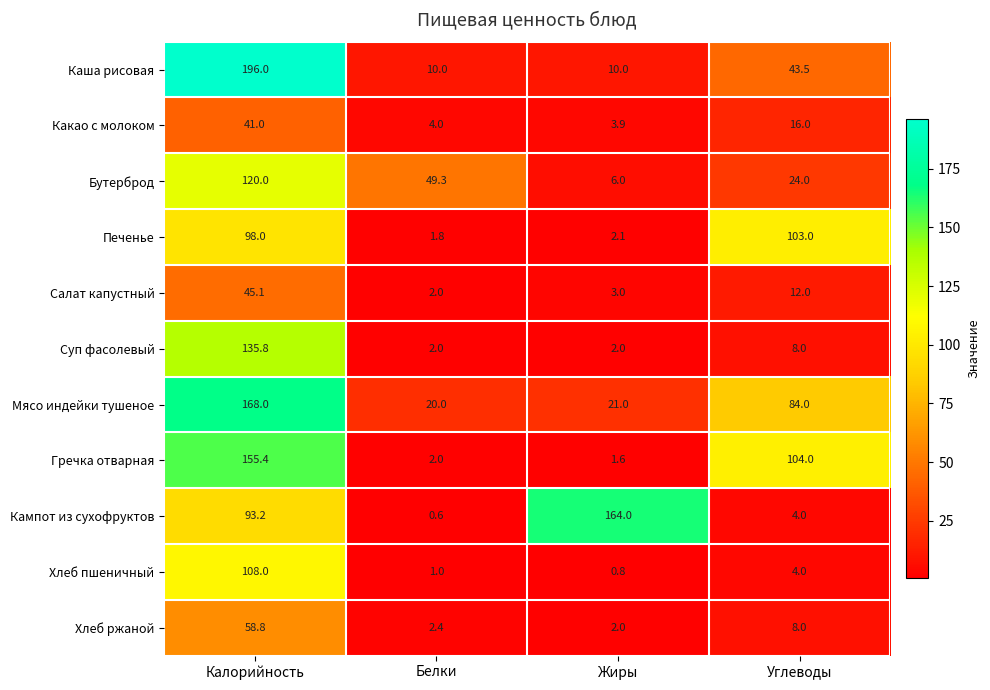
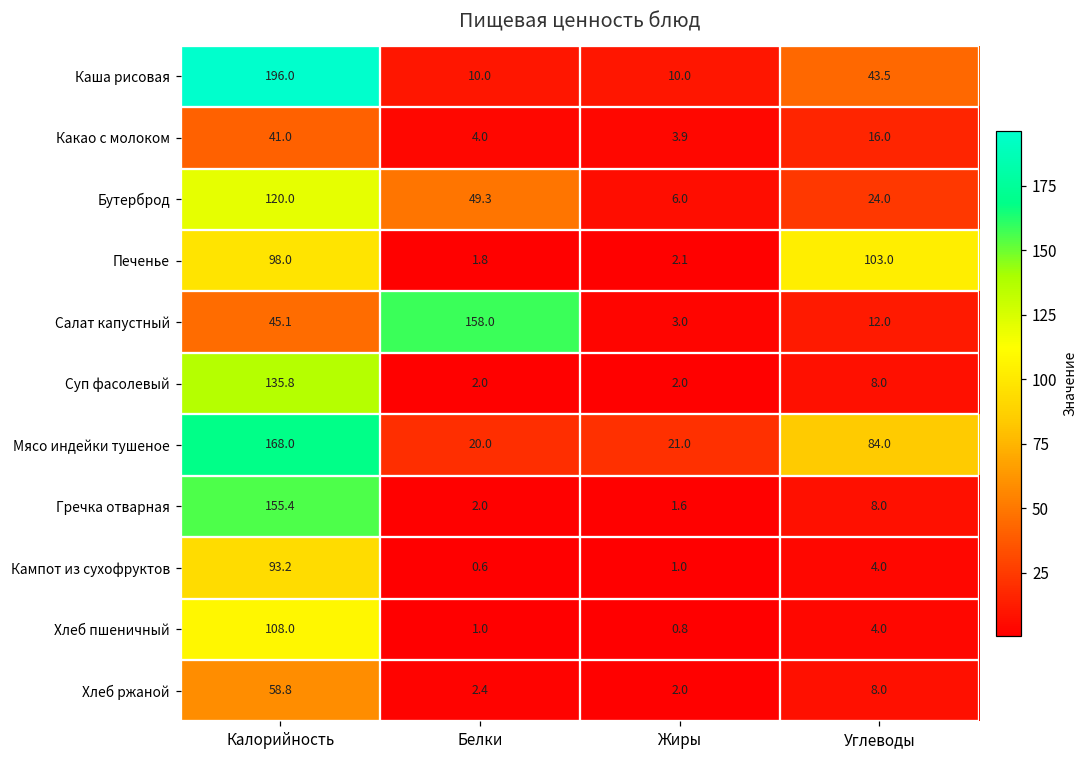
Салат капустный, Белки: 2.0 -> 158.0
Гречка отварная, Углеводы: 104.0 -> 8.0
Кампот из сухофруктов, Жиры: 164.0 -> 1.0
